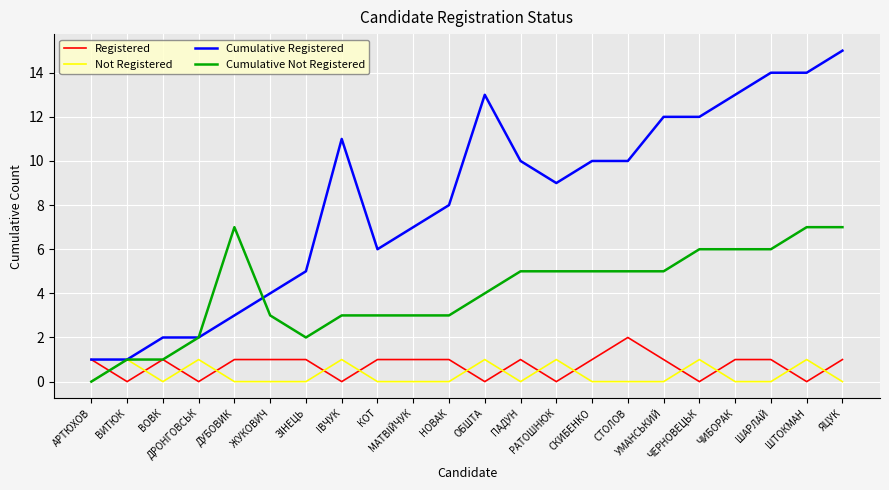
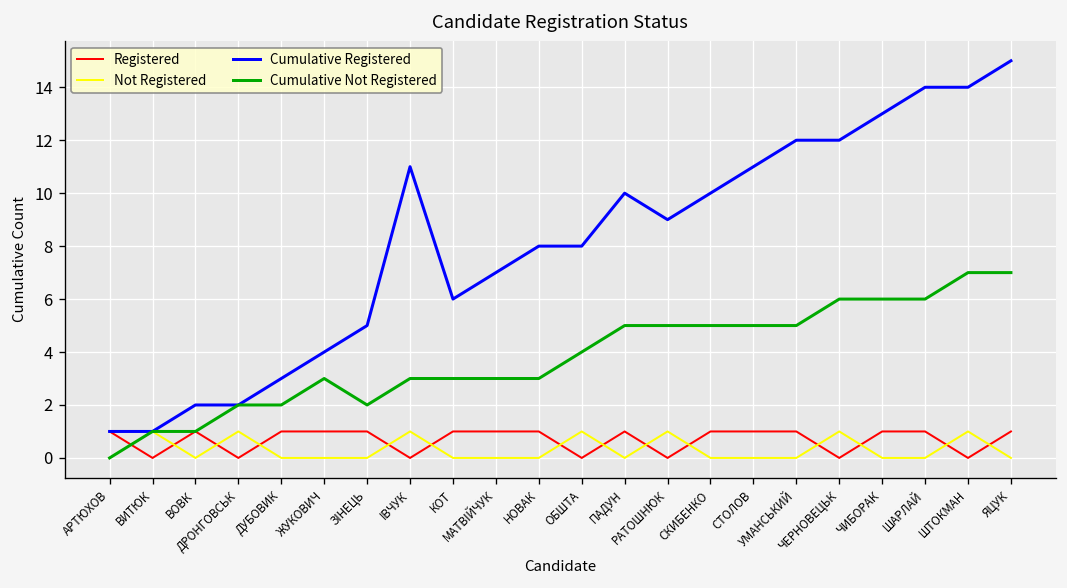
Cumulative Not Registered, ДУБОВИК: 7 -> 2
Cumulative Registered, ОБШТА: 13 -> 8
Registered, СТОЛОВ: 2 -> 1
Cumulative Registered, СТОЛОВ: 10 -> 11
